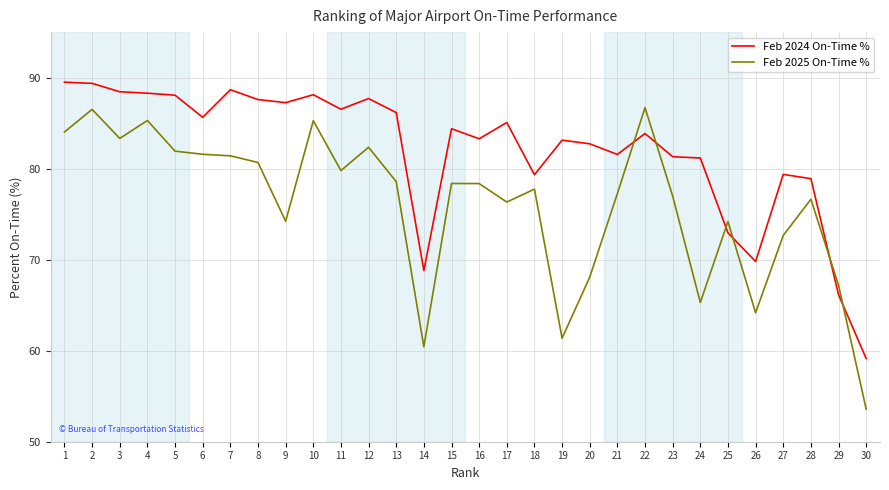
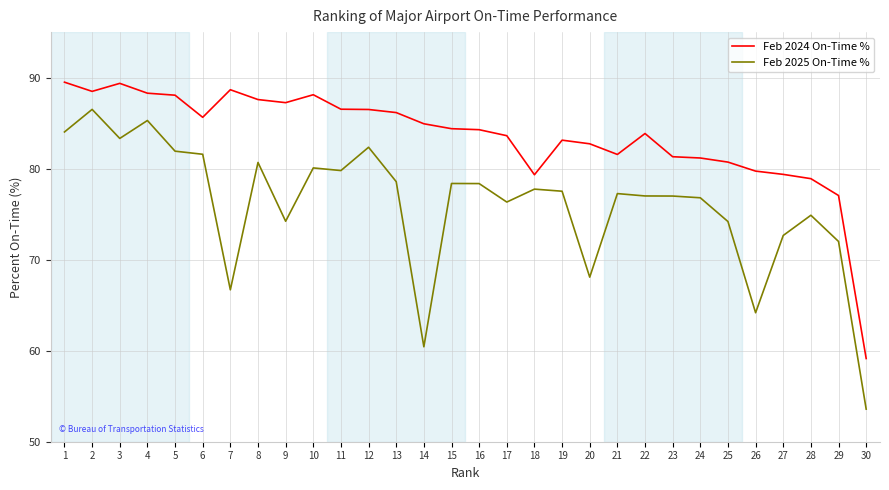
Feb 2024 On-Time %, 2: 89 -> 88
Feb 2024 On-Time %, 3: 88 -> 89
Feb 2025 On-Time %, 7: 81 -> 67
Feb 2025 On-Time %, 10: 85 -> 80
Feb 2024 On-Time %, 12: 88 -> 87
Feb 2024 On-Time %, 14: 69 -> 85
Feb 2024 On-Time %, 16: 83 -> 84
Feb 2024 On-Time %, 17: 85 -> 84
Feb 2025 On-Time %, 19: 61 -> 78
Feb 2025 On-Time %, 22: 87 -> 77
Feb 2025 On-Time %, 24: 65 -> 77
Feb 2024 On-Time %, 25: 73 -> 81
Feb 2024 On-Time %, 26: 70 -> 80
Feb 2025 On-Time %, 28: 77 -> 75
Feb 2024 On-Time %, 29: 66 -> 77
Feb 2025 On-Time %, 29: 67 -> 72
